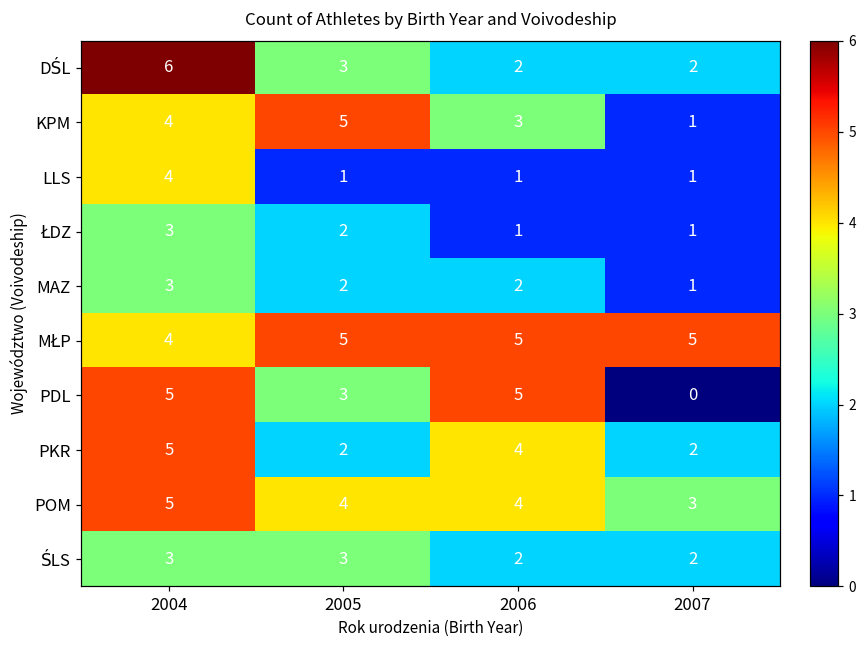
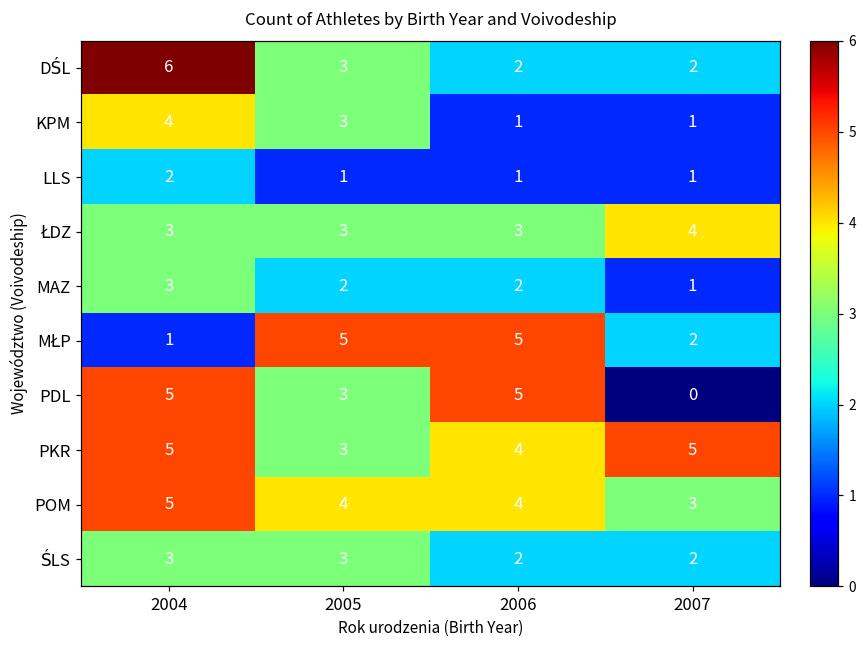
KPM, 2005: 5 -> 3
KPM, 2006: 3 -> 1
LLS, 2004: 4 -> 2
ŁDZ, 2005: 2 -> 3
ŁDZ, 2006: 1 -> 3
ŁDZ, 2007: 1 -> 4
MŁP, 2004: 4 -> 1
MŁP, 2007: 5 -> 2
PKR, 2005: 2 -> 3
PKR, 2007: 2 -> 5
